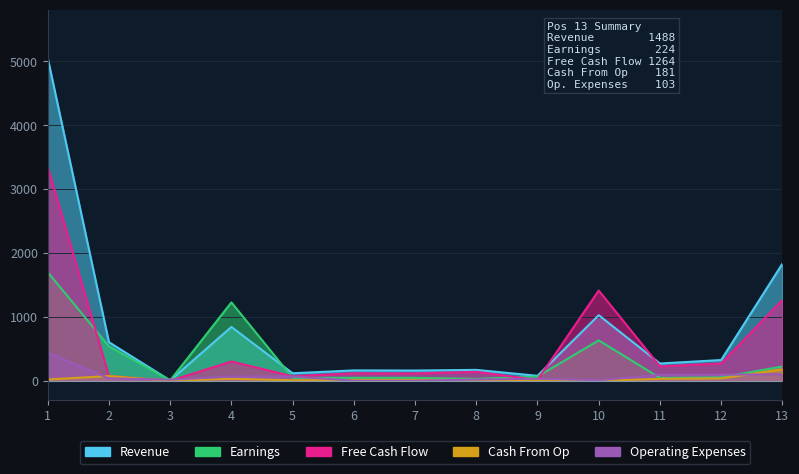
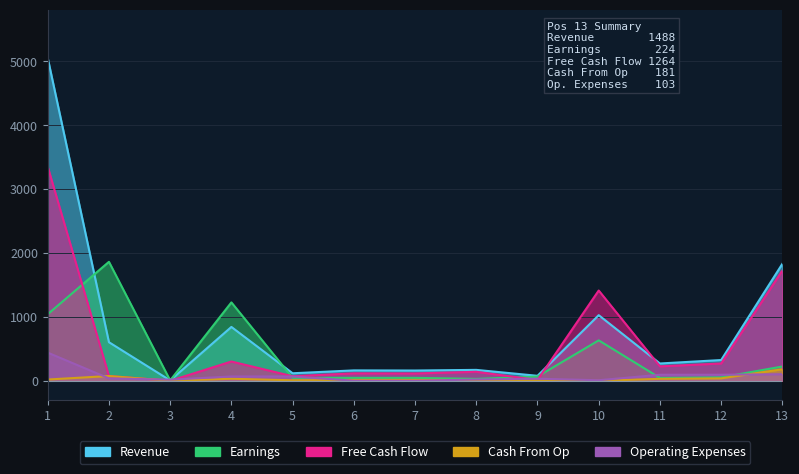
Earnings, 1: 1700 -> 1000
Earnings, 2: 500 -> 1900
Free Cash Flow, 13: 1300 -> 1700
